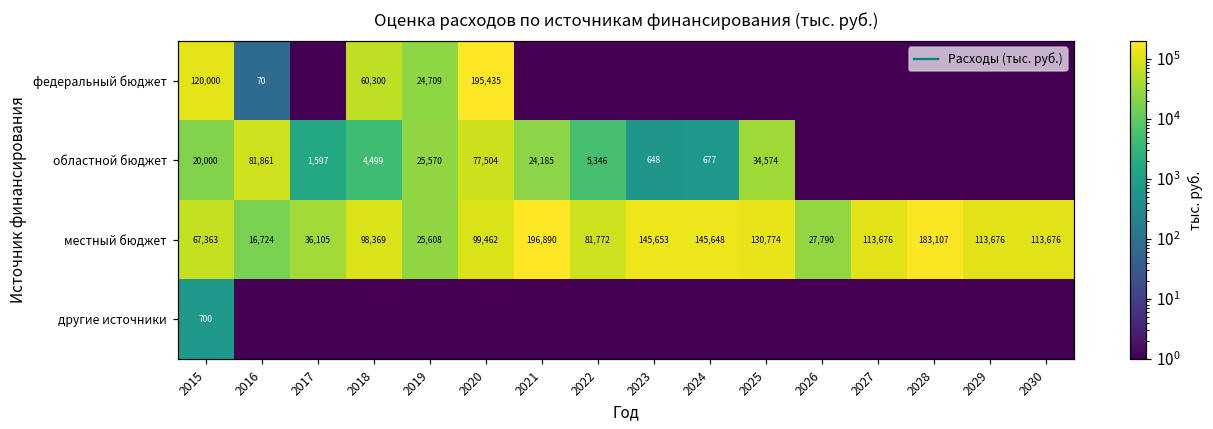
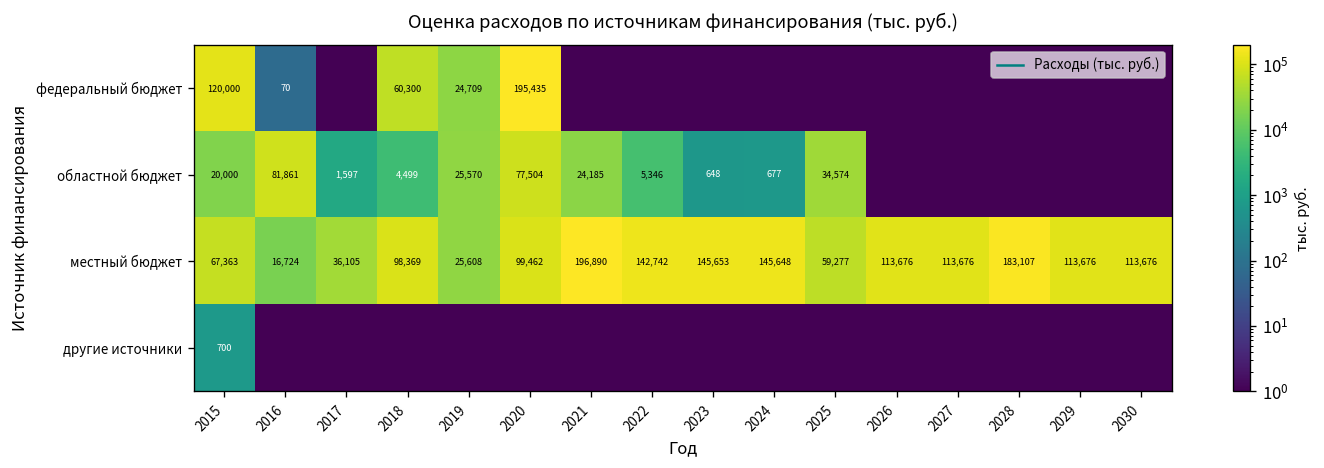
местный бюджет, 2022: 81,772 -> 142,742
местный бюджет, 2025: 130,774 -> 59,277
местный бюджет, 2026: 27,790 -> 113,676
